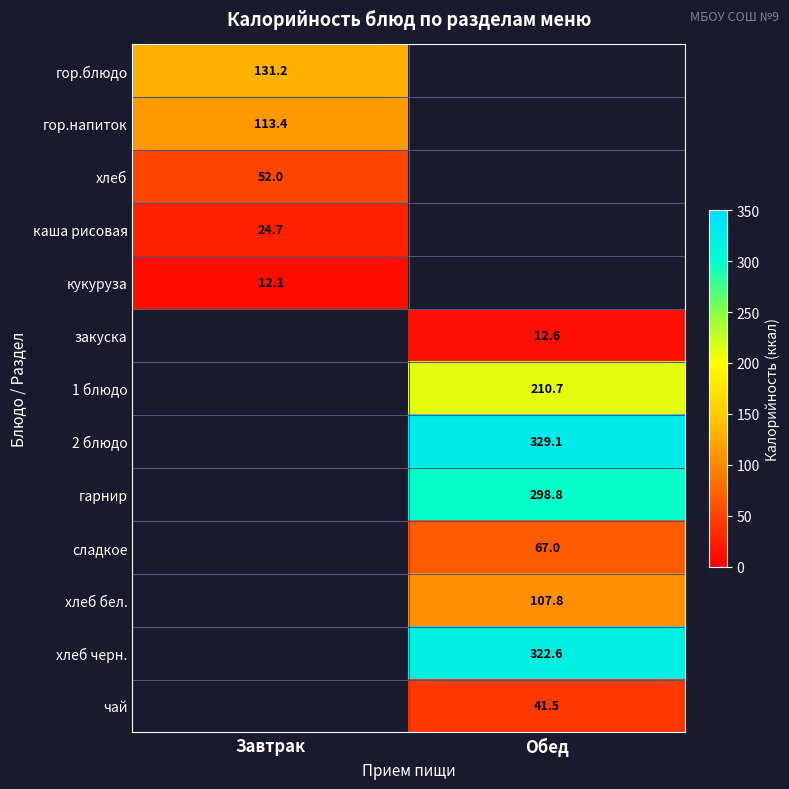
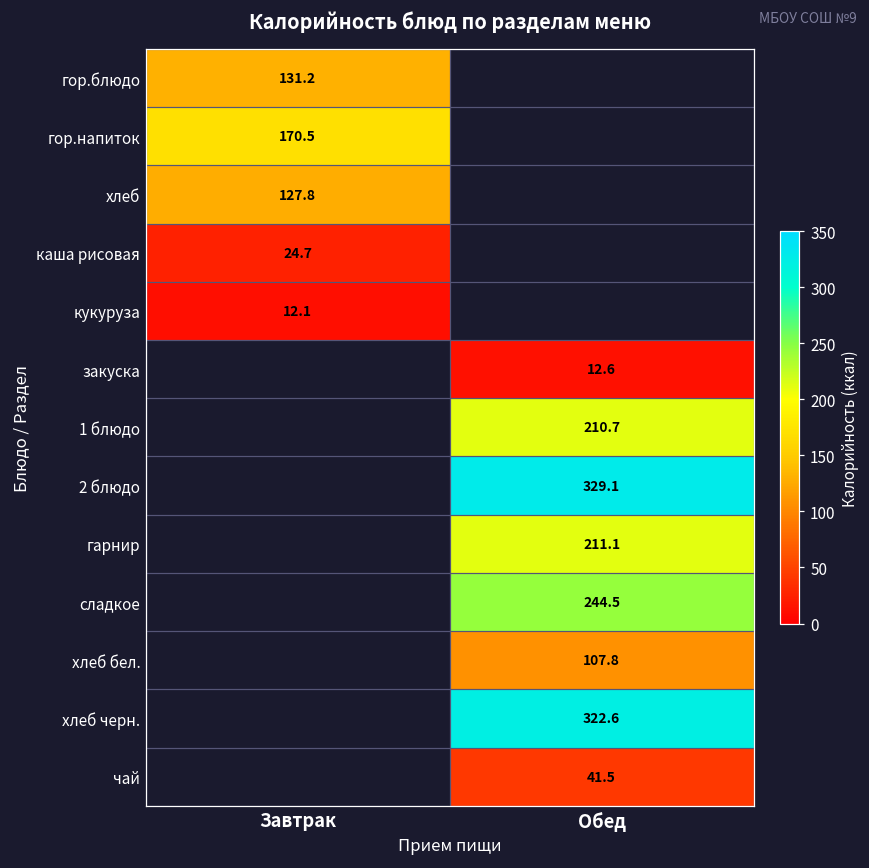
гор.напиток, Завтрак: 113.4 -> 170.5
хлеб, Завтрак: 52.0 -> 127.8
гарнир, Обед: 298.8 -> 211.1
сладкое, Обед: 67.0 -> 244.5
